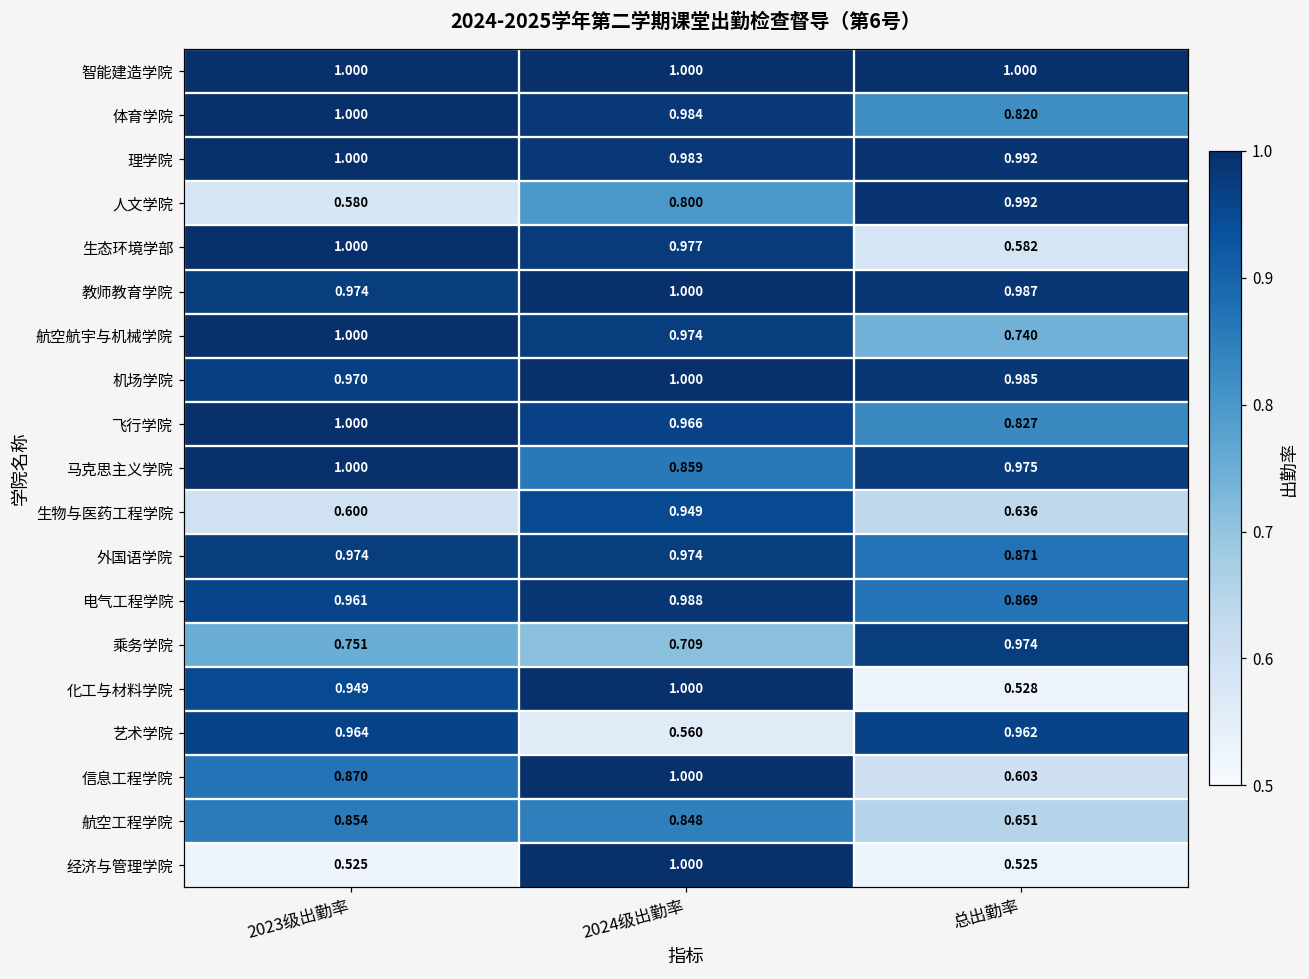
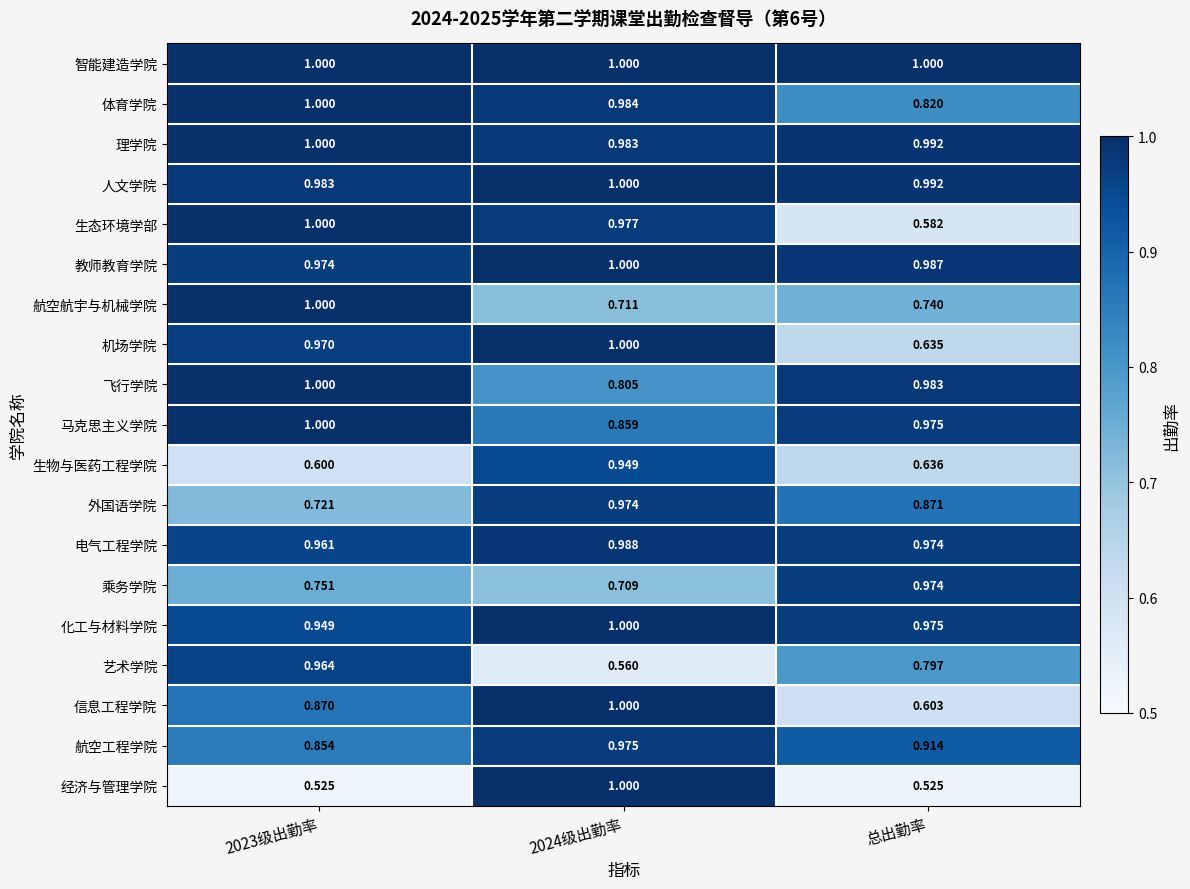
人文学院, 2023级出勤率: 0.580 -> 0.983
人文学院, 2024级出勤率: 0.800 -> 1.000
航空航宇与机械学院, 2024级出勤率: 0.974 -> 0.711
机场学院, 总出勤率: 0.985 -> 0.635
飞行学院, 2024级出勤率: 0.966 -> 0.805
飞行学院, 总出勤率: 0.827 -> 0.983
外国语学院, 2023级出勤率: 0.974 -> 0.721
电气工程学院, 总出勤率: 0.869 -> 0.974
化工与材料学院, 总出勤率: 0.528 -> 0.975
艺术学院, 总出勤率: 0.962 -> 0.797
航空工程学院, 2024级出勤率: 0.848 -> 0.975
航空工程学院, 总出勤率: 0.651 -> 0.914
